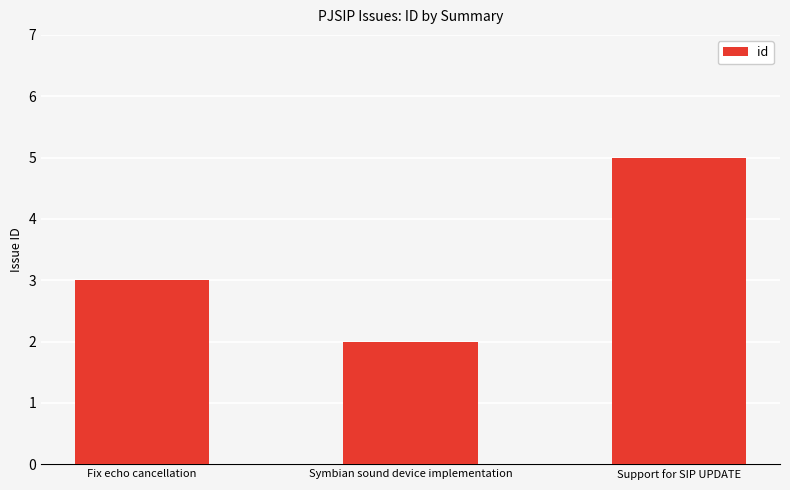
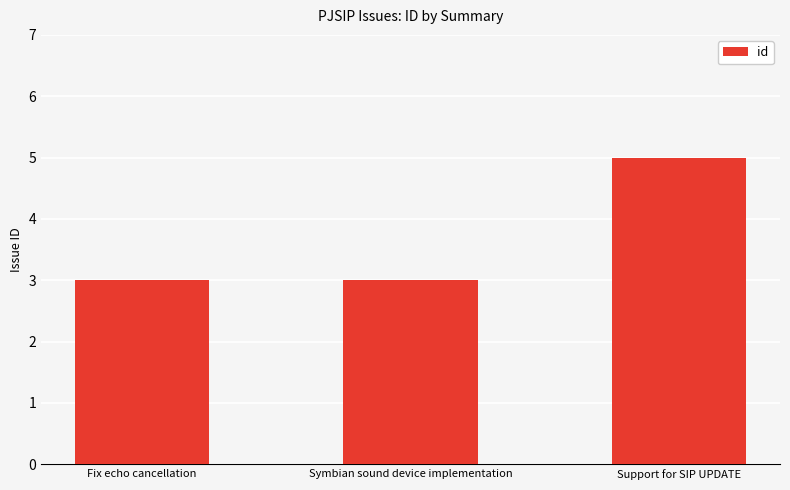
Symbian sound device implementation: 2 -> 3
